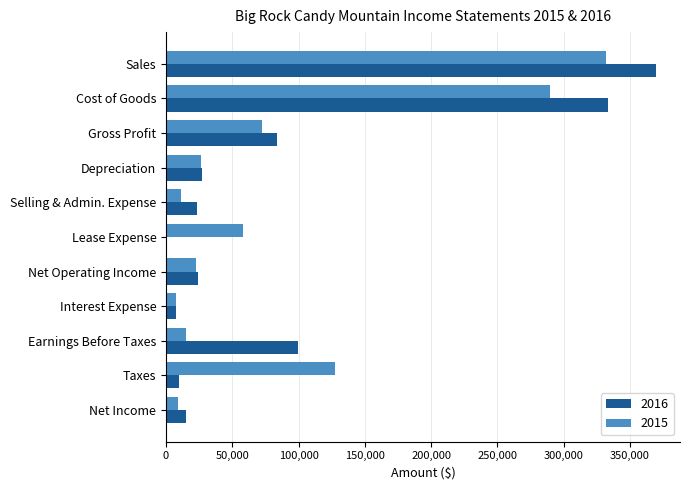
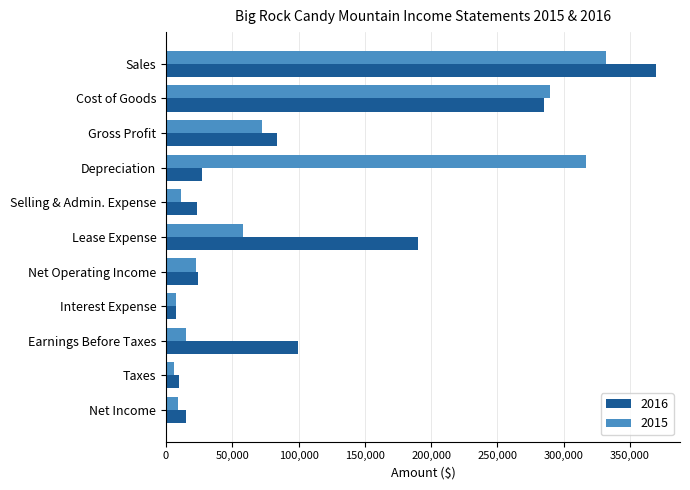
2016, Cost of Goods: 334,000 -> 285,000
2015, Depreciation: 26,000 -> 317,000
2016, Lease Expense: 1,000 -> 190,000
2015, Taxes: 128,000 -> 6,000
